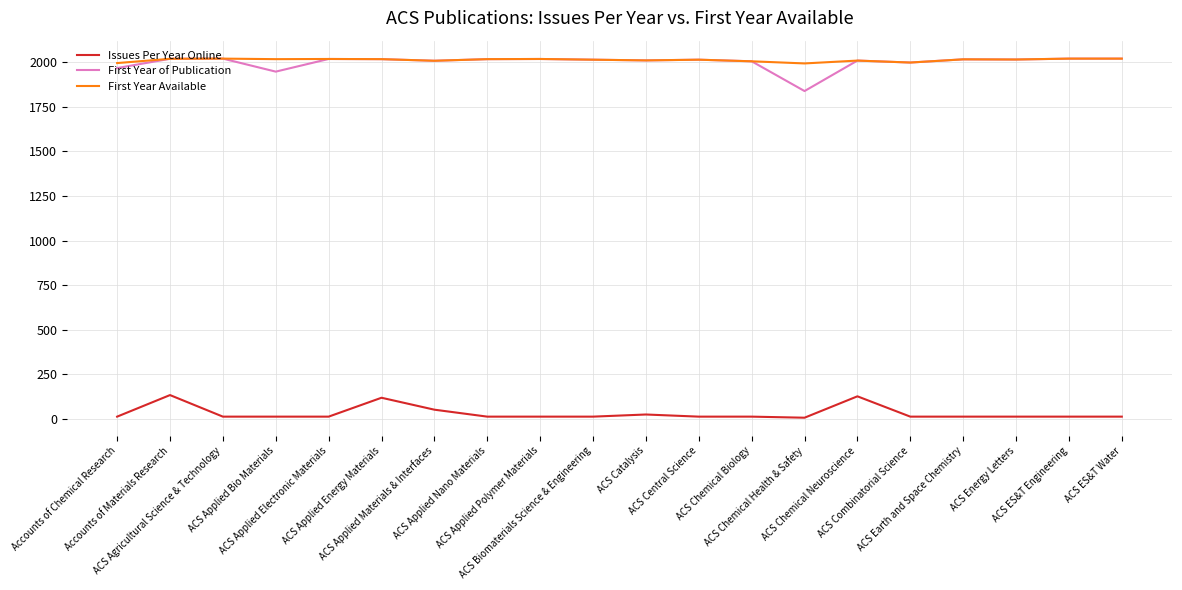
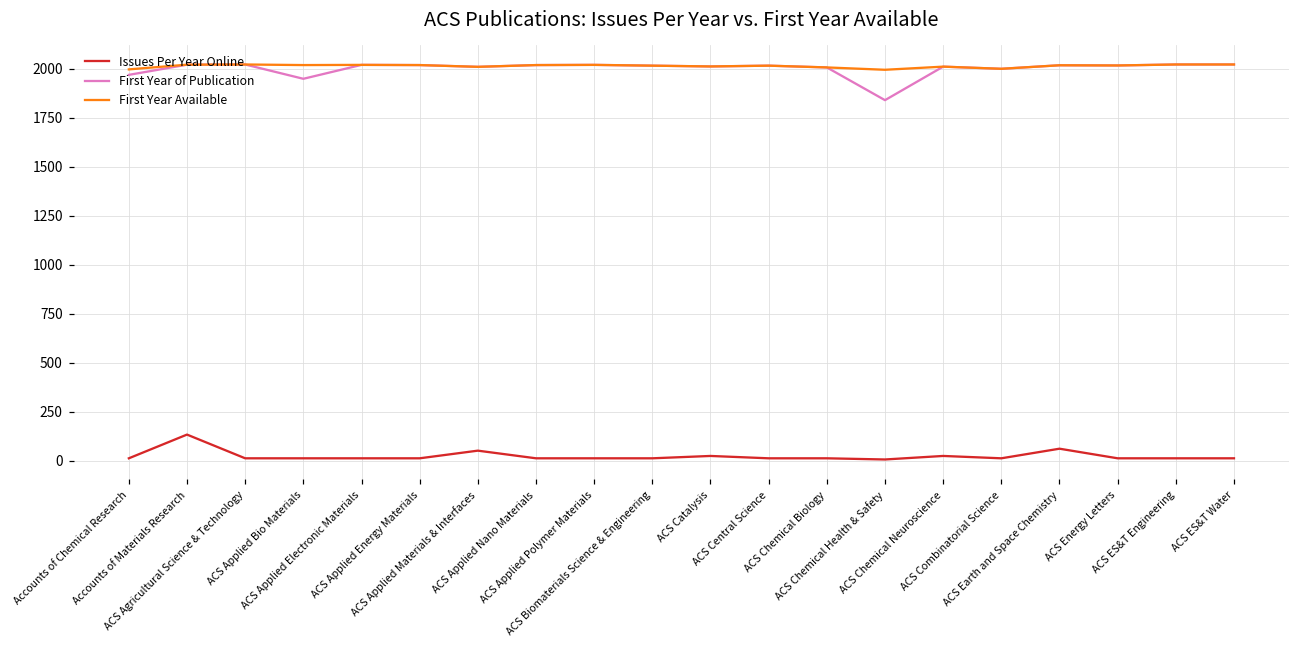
Issues Per Year Online, ACS Applied Energy Materials: 120 -> 10
Issues Per Year Online, ACS Chemical Neuroscience: 130 -> 20
Issues Per Year Online, ACS Earth and Space Chemistry: 10 -> 60
